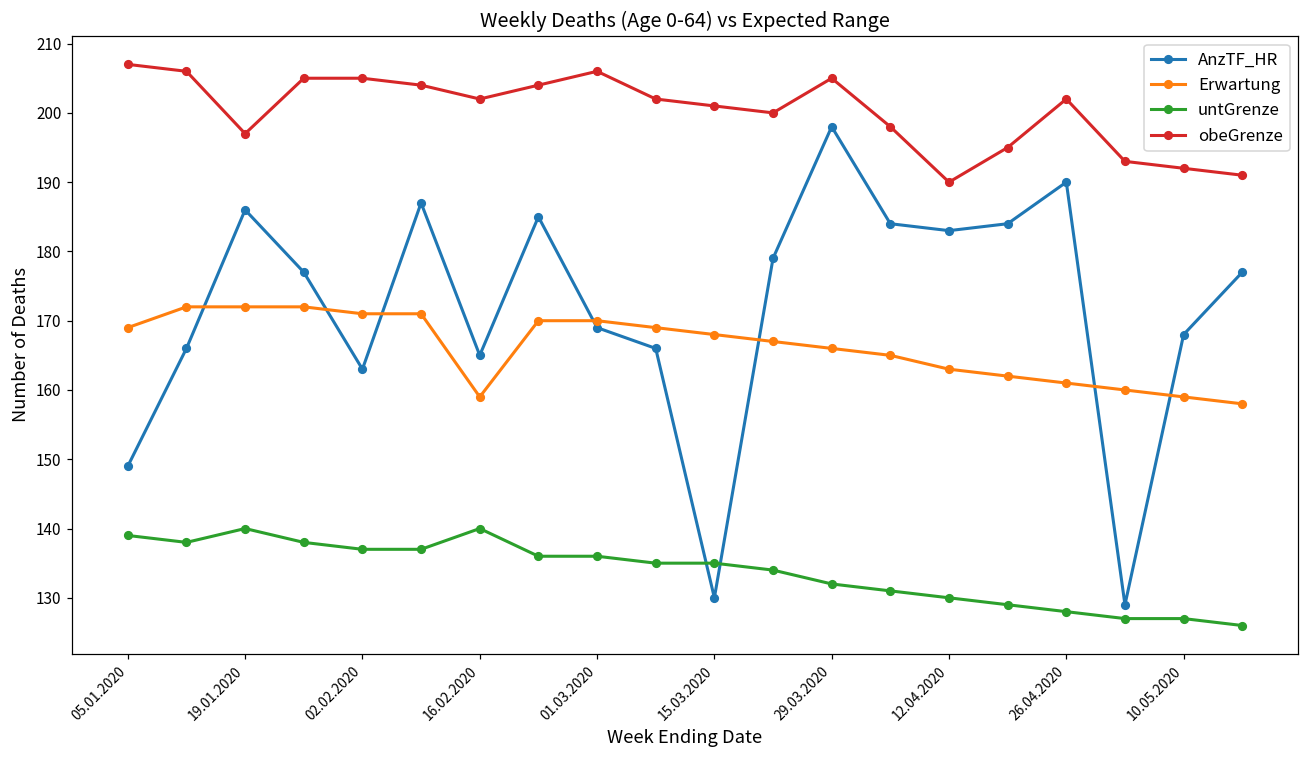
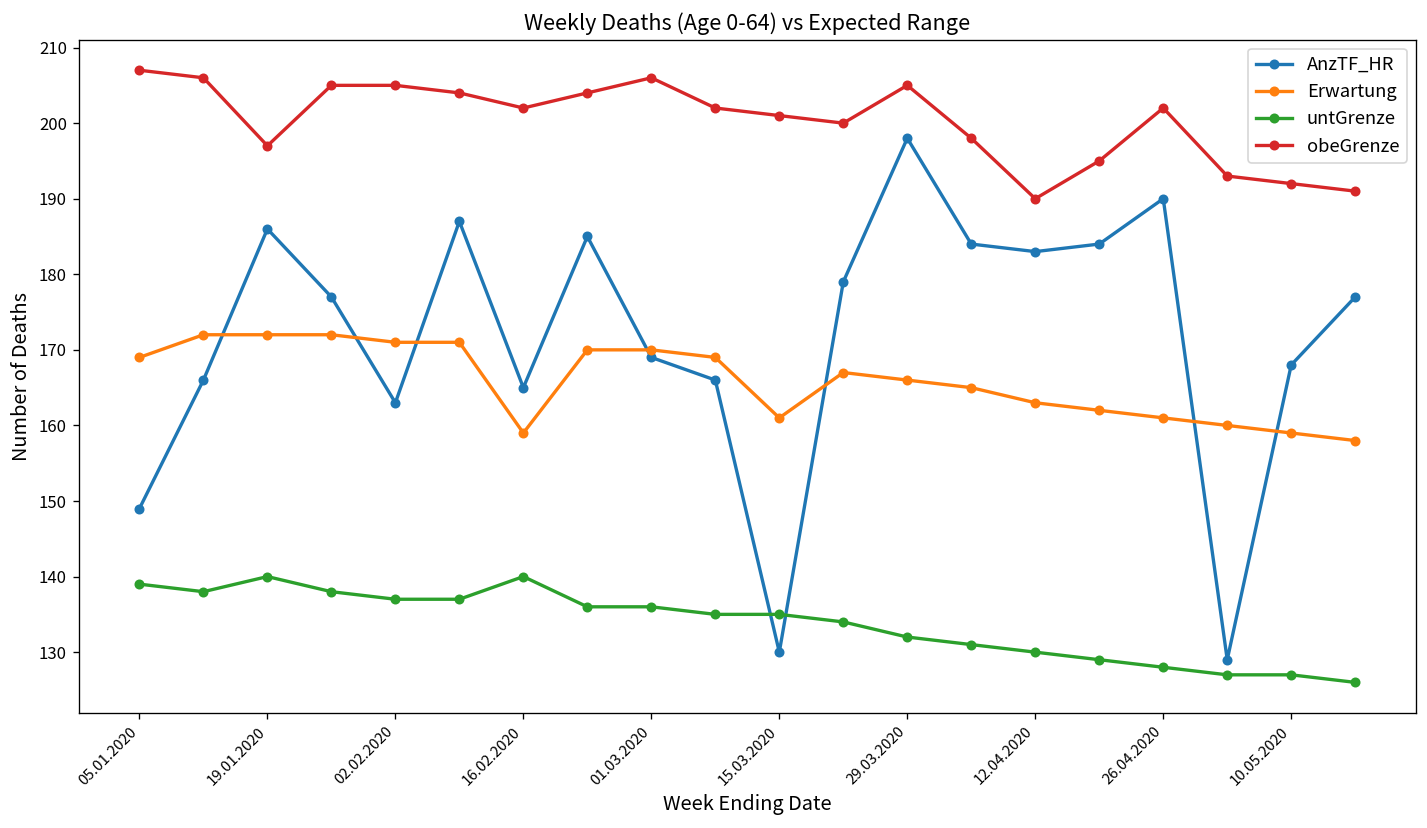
Erwartung, 15.03.2020: 168 -> 161
